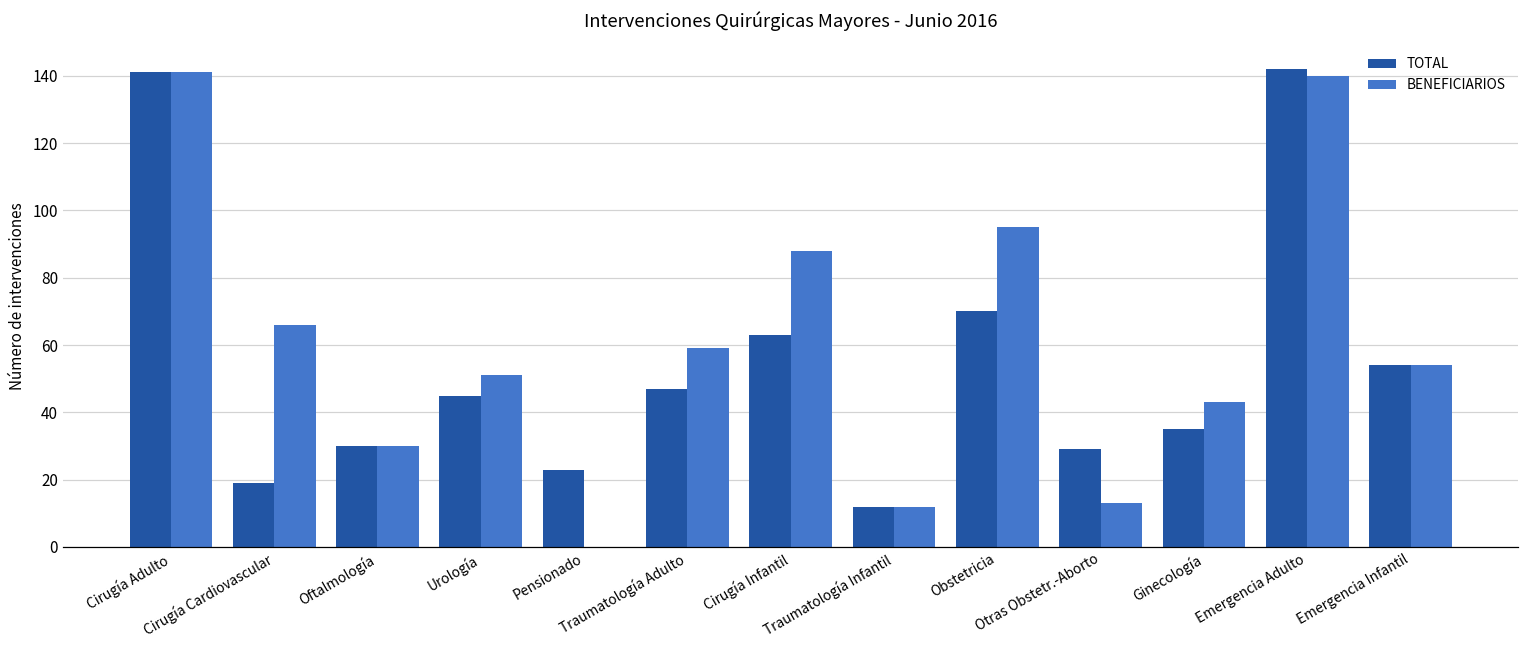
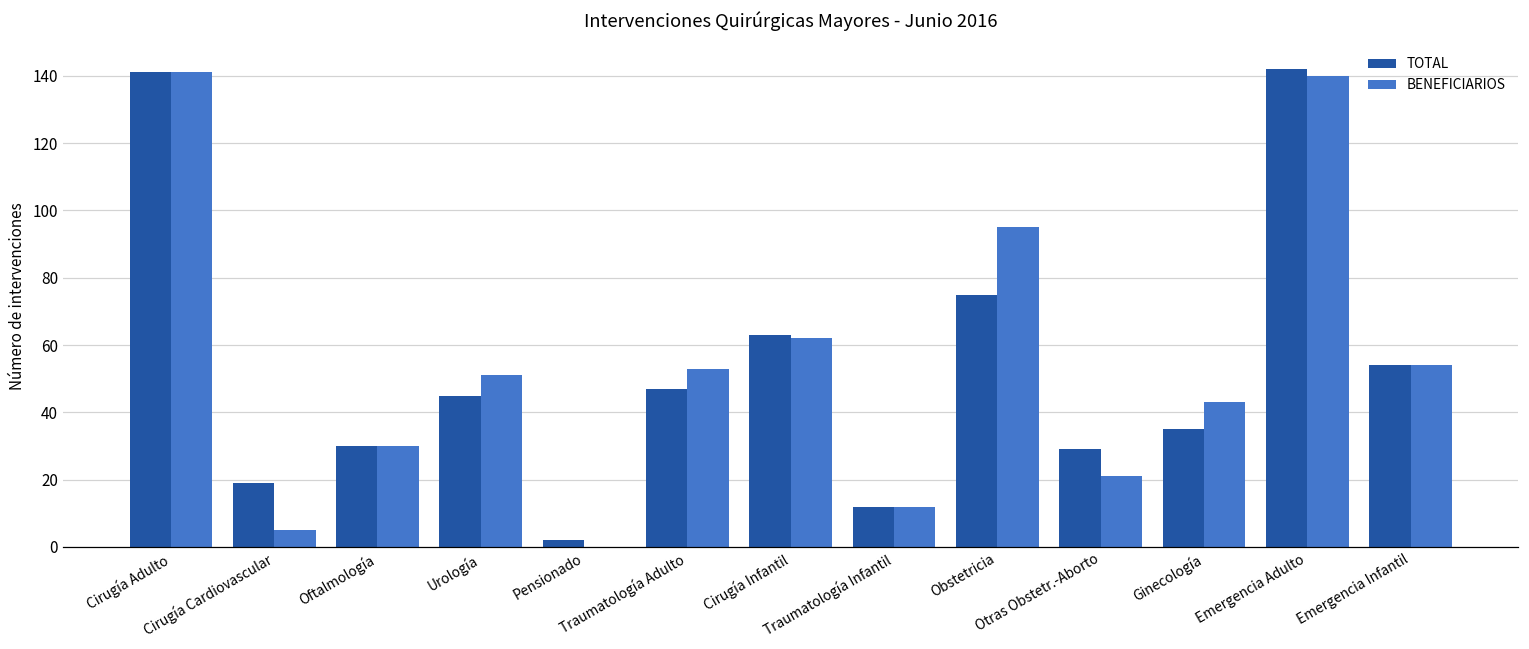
BENEFICIARIOS, Cirugía Cardiovascular: 66 -> 5
TOTAL, Pensionado: 23 -> 2
BENEFICIARIOS, Traumatología Adulto: 59 -> 53
BENEFICIARIOS, Cirugía Infantil: 88 -> 62
TOTAL, Obstetricia: 70 -> 75
BENEFICIARIOS, Otras Obstetr.-Aborto: 13 -> 21
